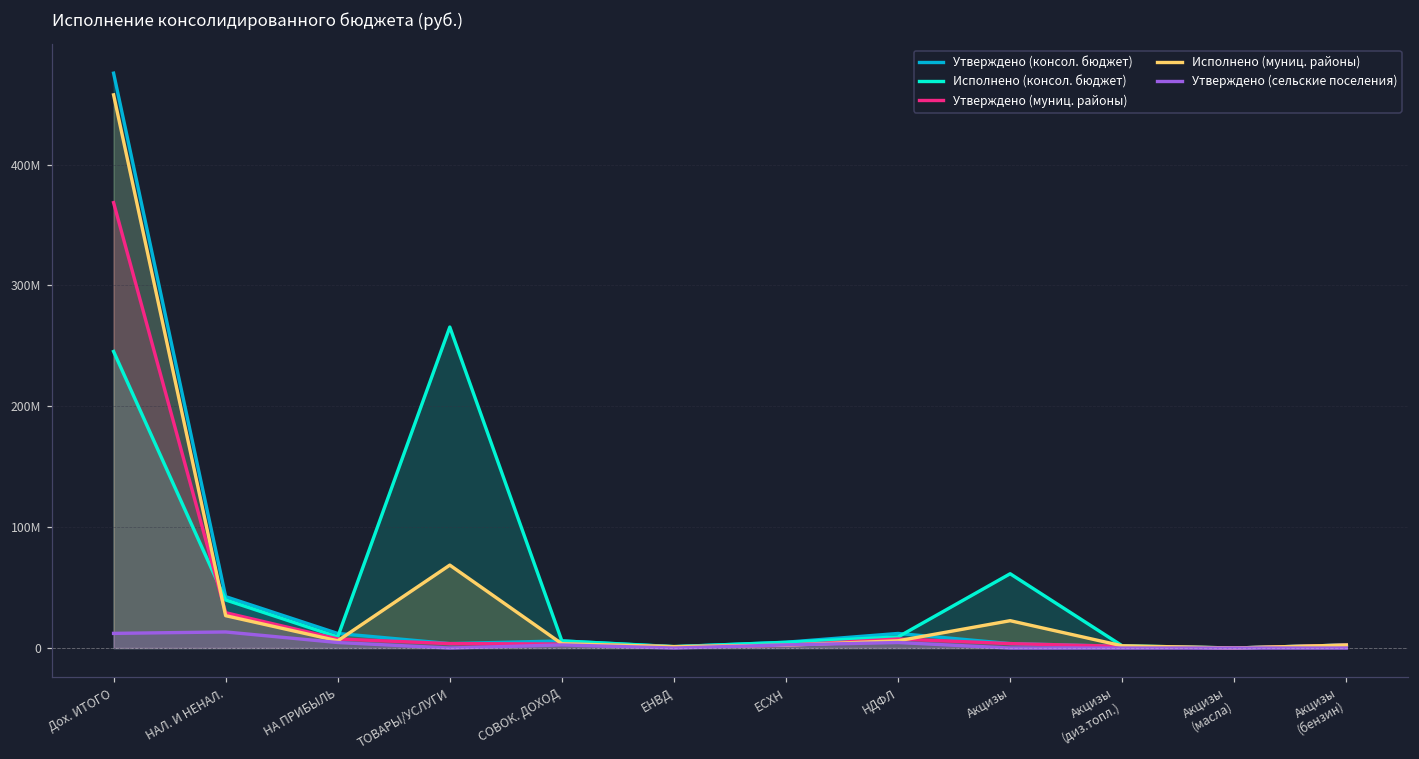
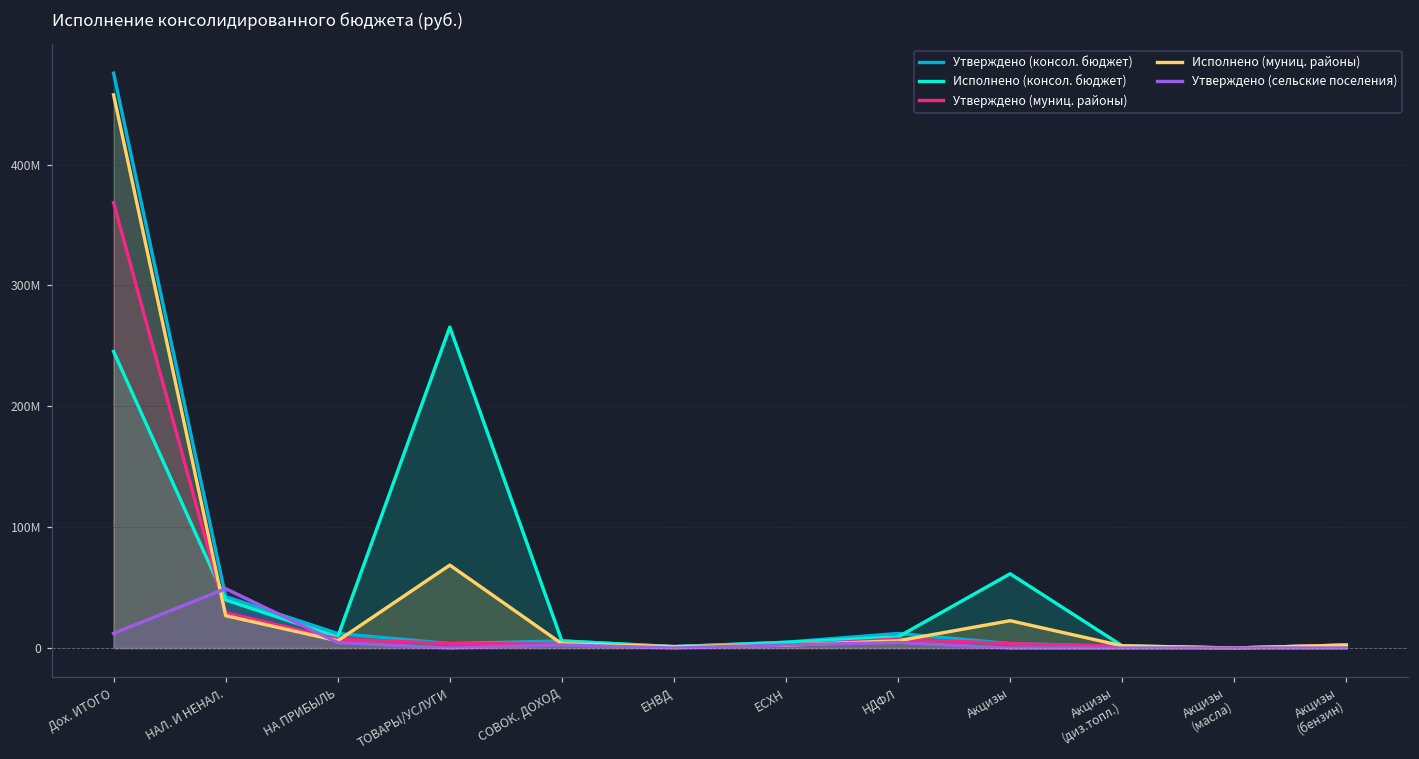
Утверждено (сельские поселения), НАЛ. И НЕНАЛ.: 13000000 -> 49000000
